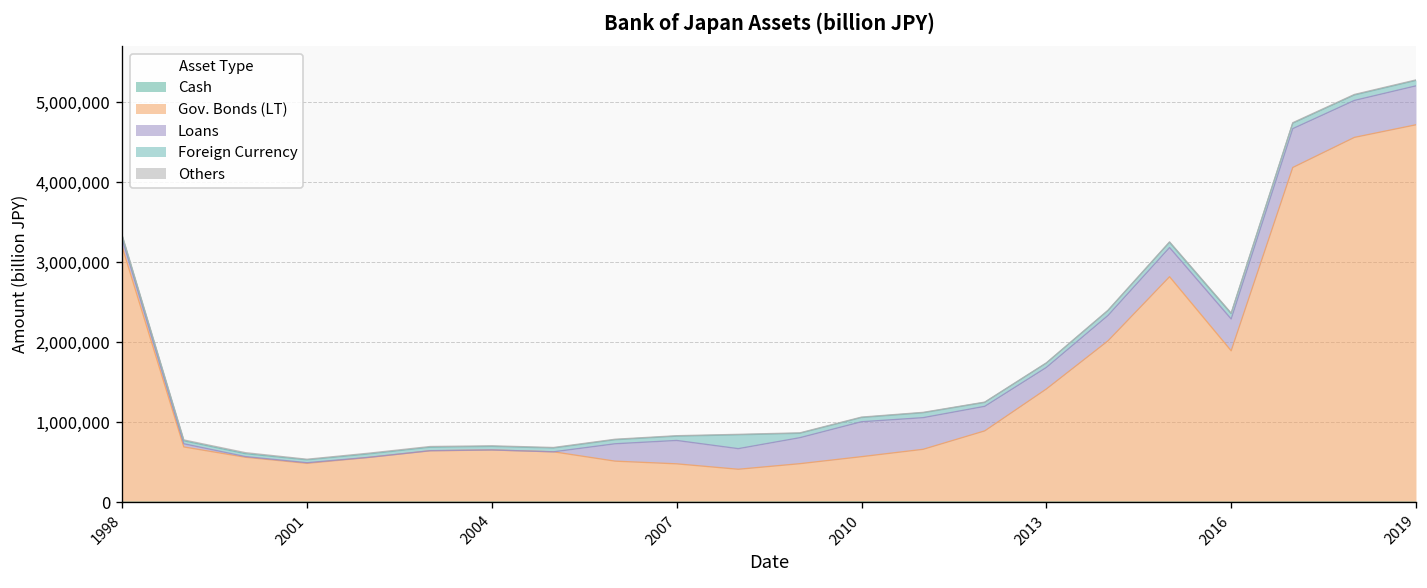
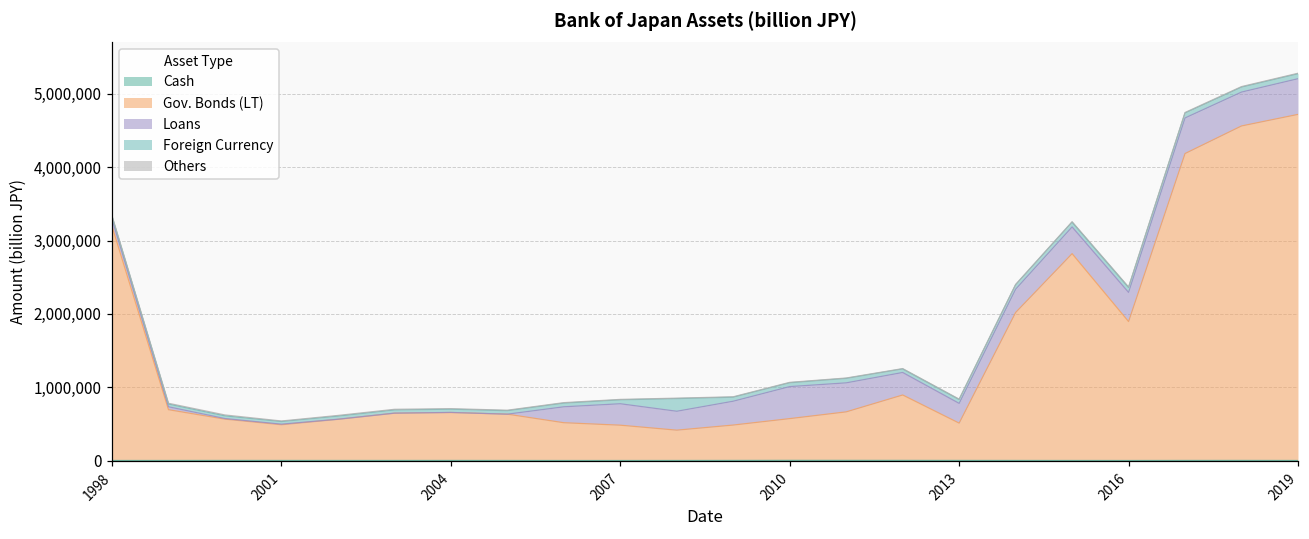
Gov. Bonds (LT), 2013: 1,400,000 -> 500,000
